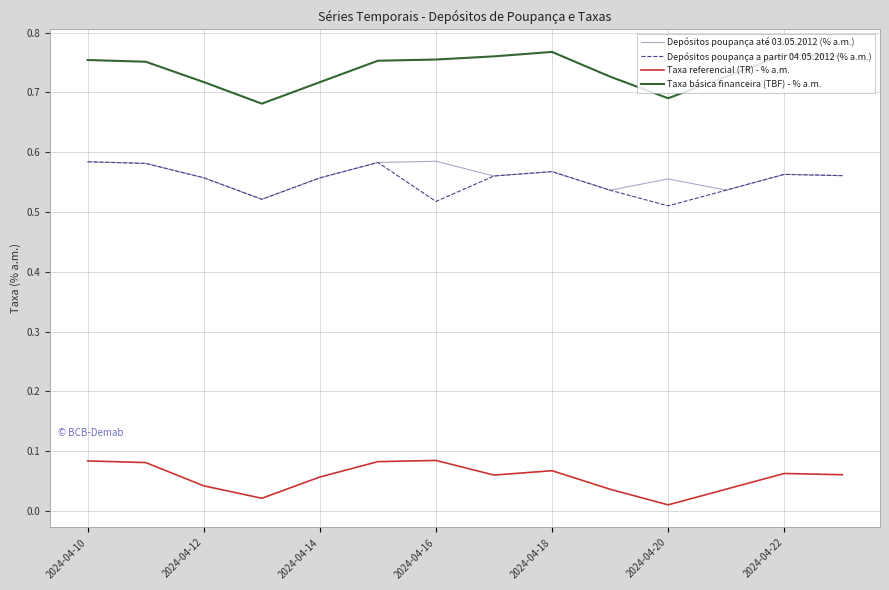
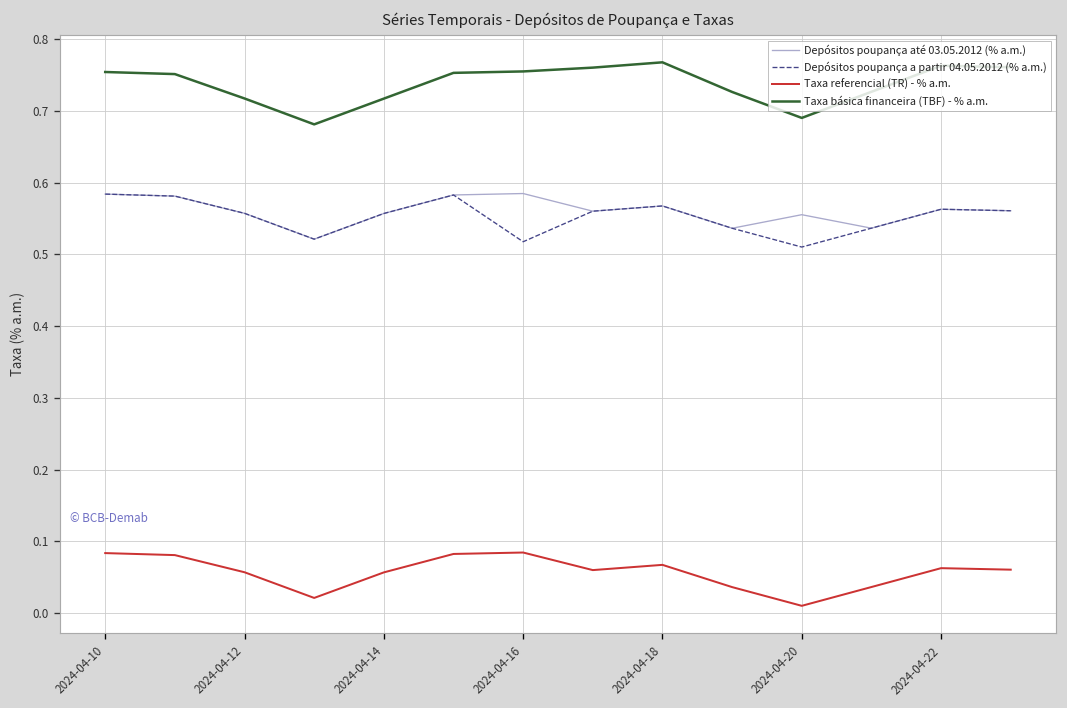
Taxa referencial (TR) - % a.m., 2024-04-12: 0.04 -> 0.06
